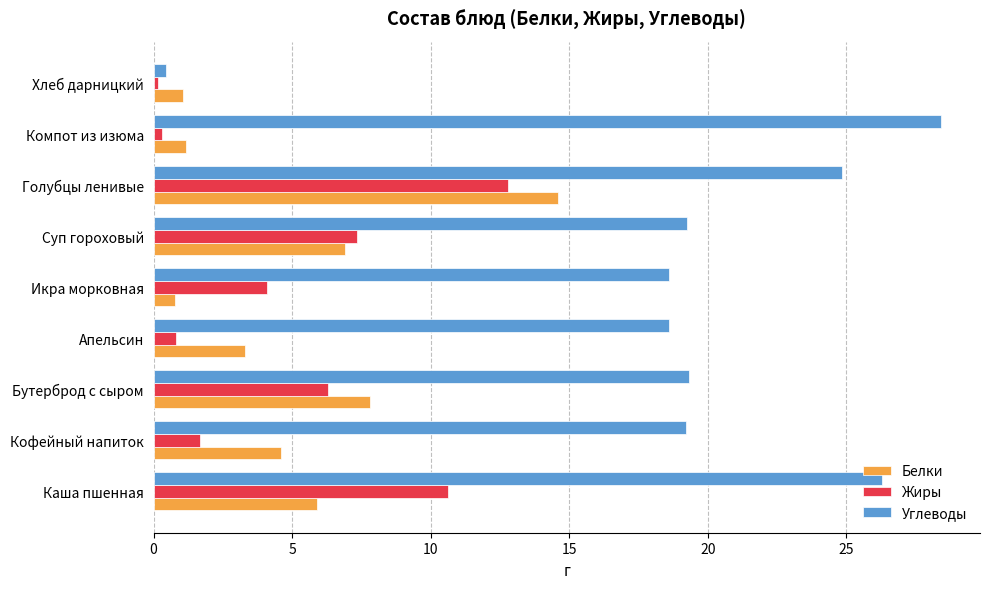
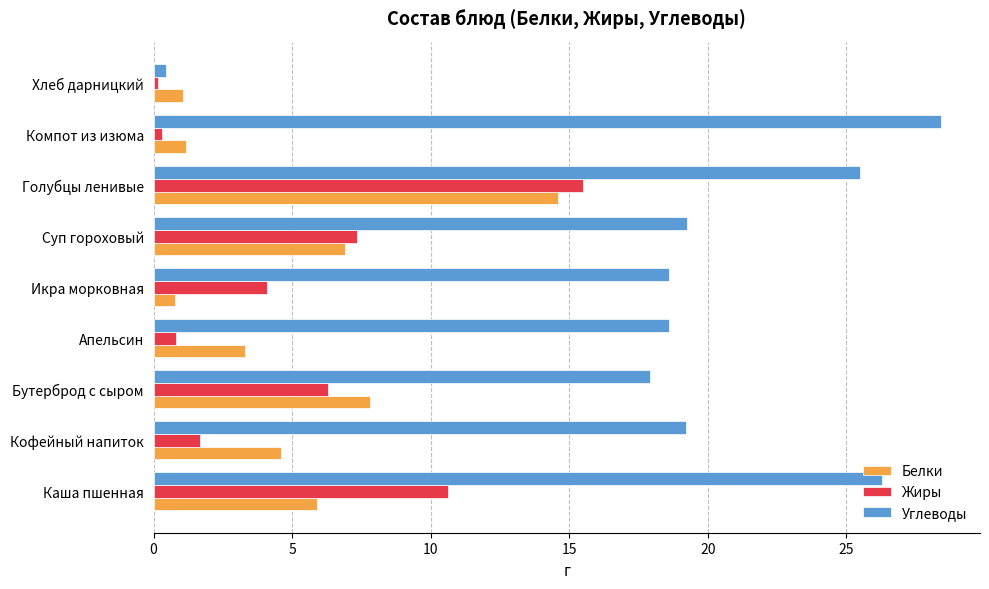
Углеводы, Голубцы ленивые: 24.8 -> 25.5
Жиры, Голубцы ленивые: 12.8 -> 15.5
Углеводы, Бутерброд с сыром: 19.3 -> 17.9
